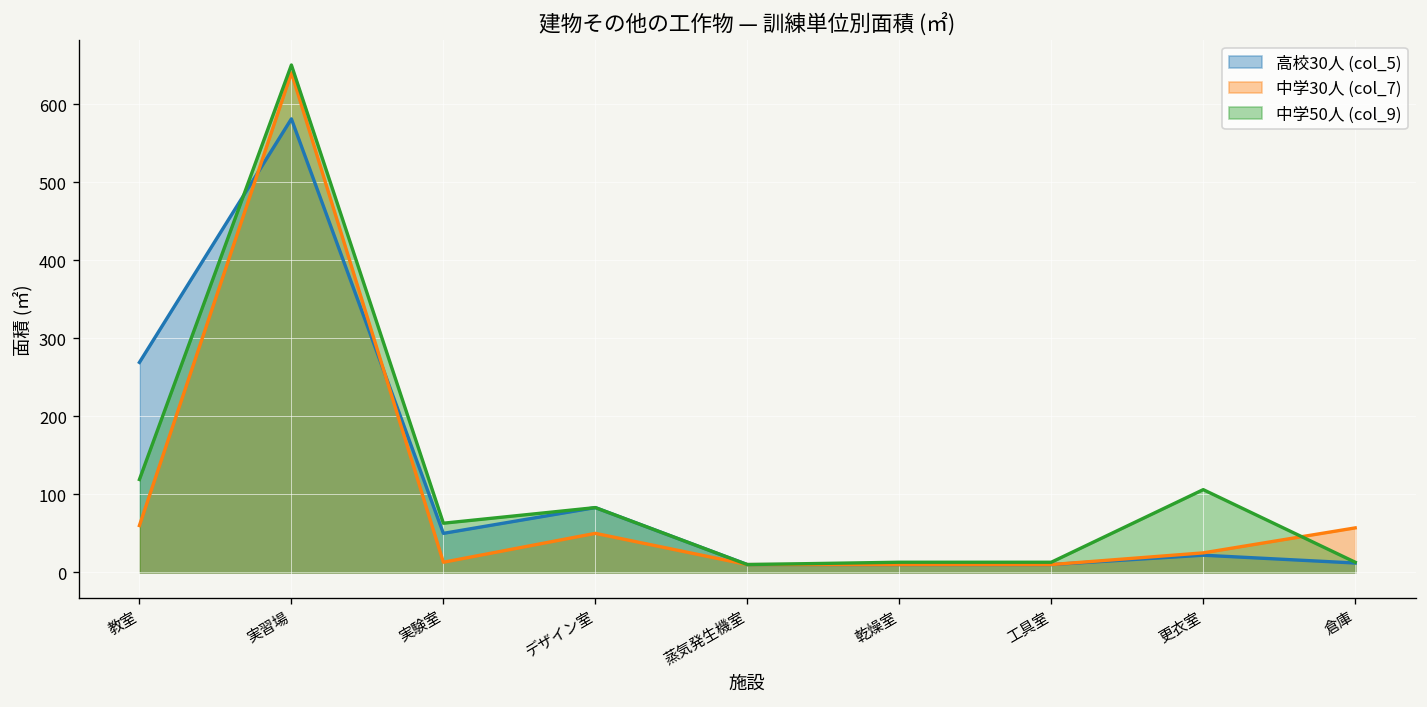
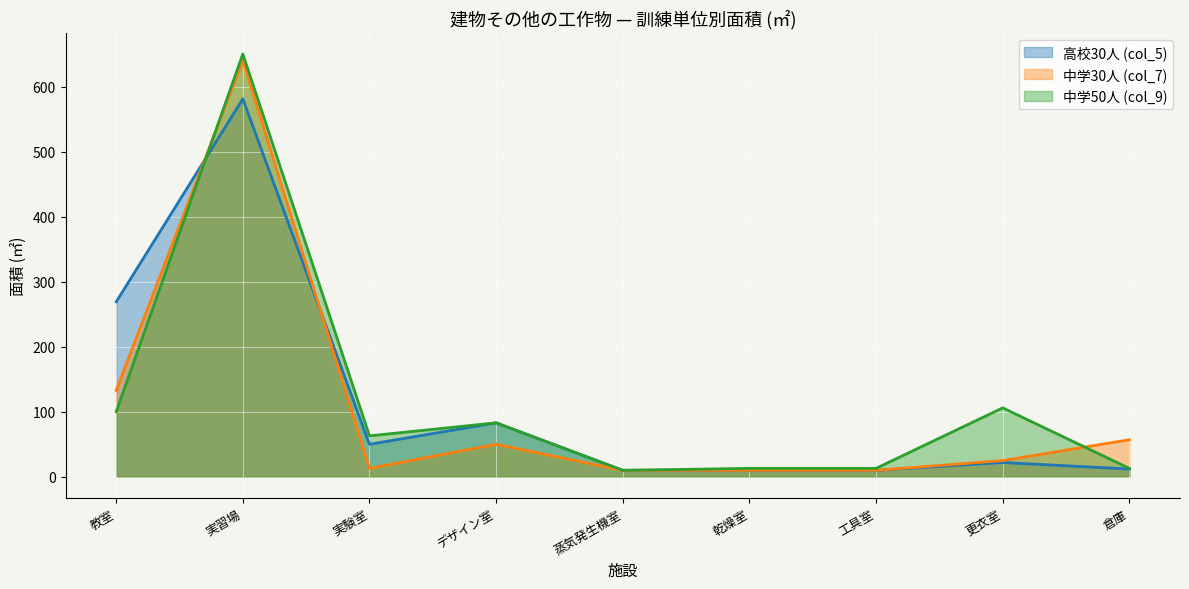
中学30人 (col_7), 教室: 60 -> 130
中学50人 (col_9), 教室: 120 -> 100
